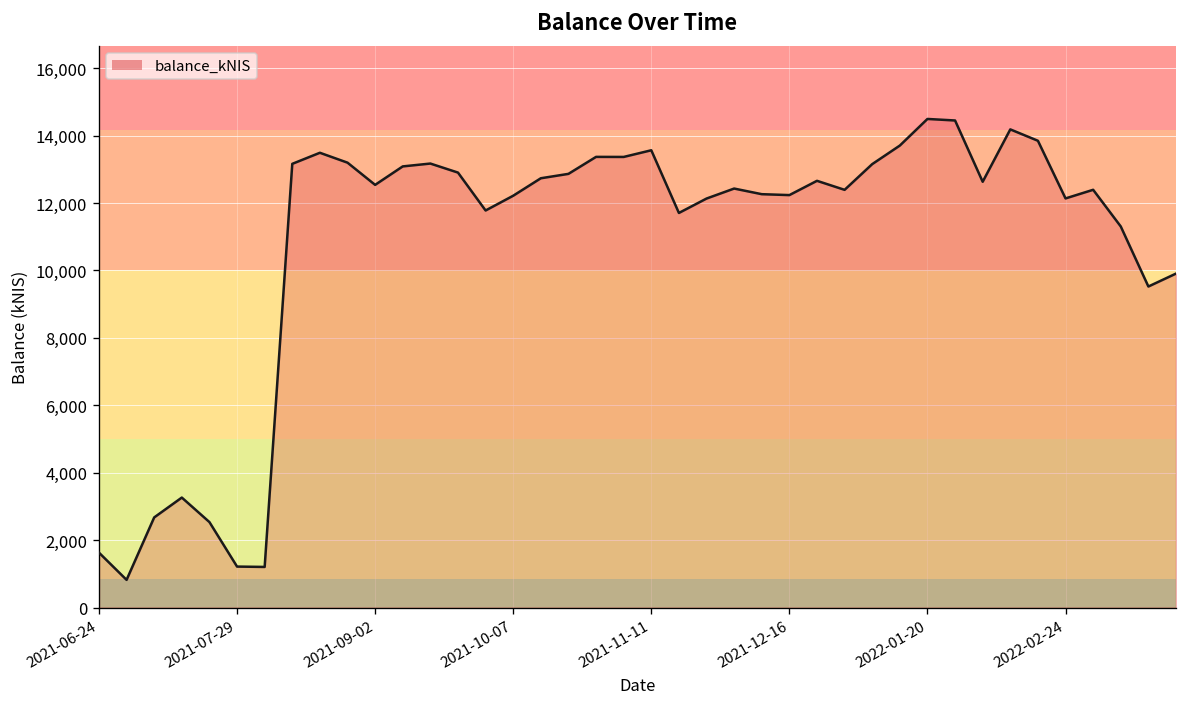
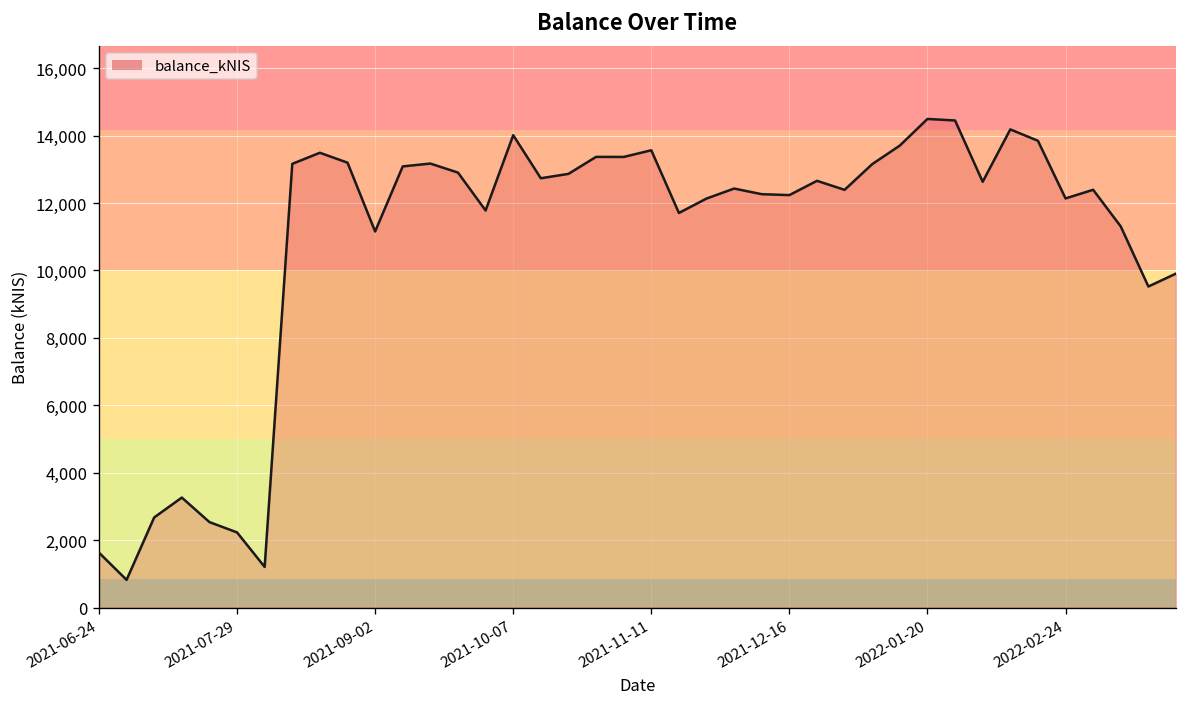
2021-07-29: 1,200 -> 2,200
2021-09-02: 12,500 -> 11,200
2021-10-07: 12,200 -> 14,000
